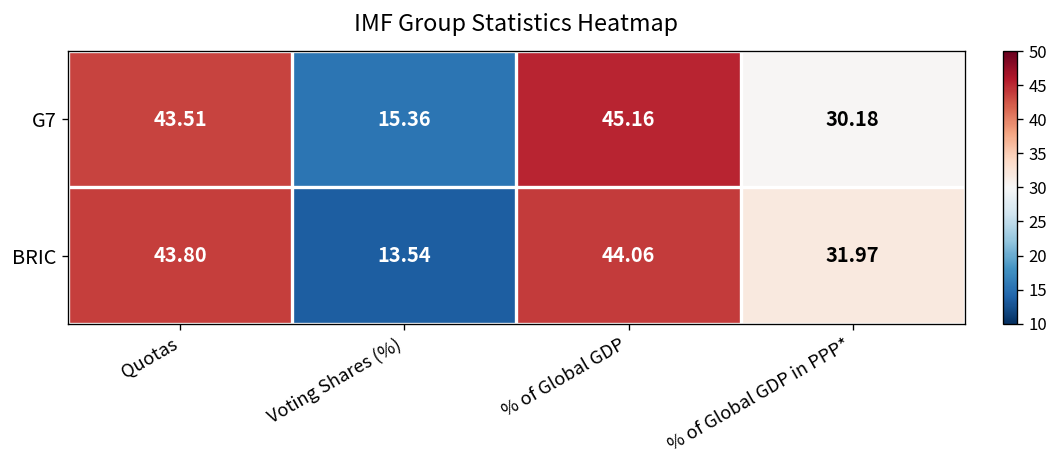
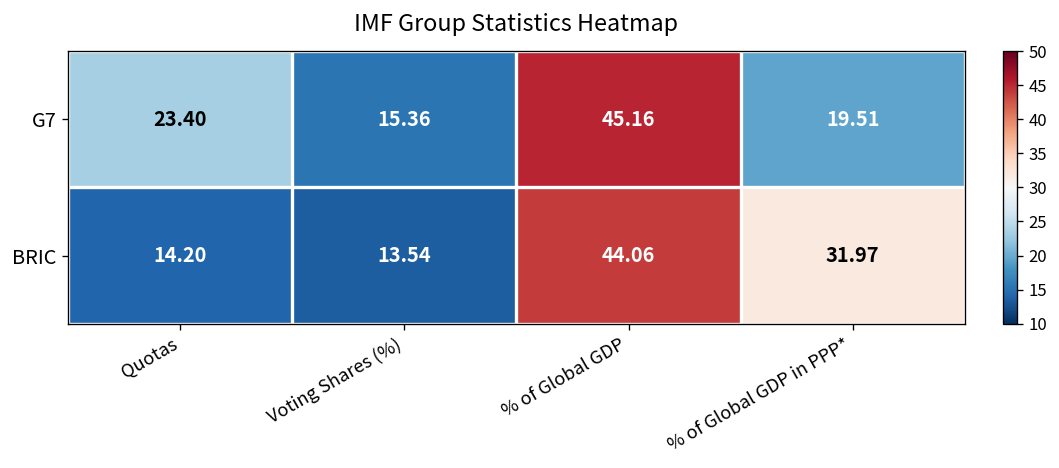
G7, Quotas: 43.51 -> 23.40
G7, % of Global GDP in PPP*: 30.18 -> 19.51
BRIC, Quotas: 43.80 -> 14.20
